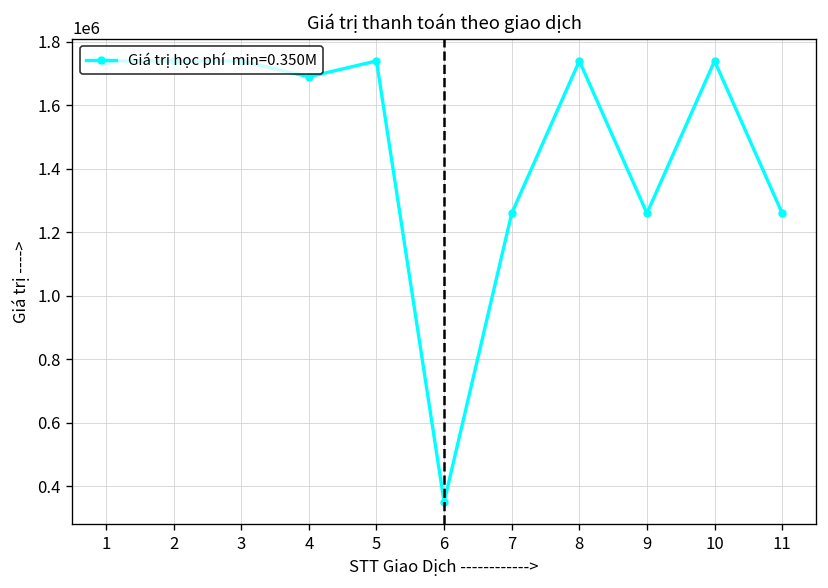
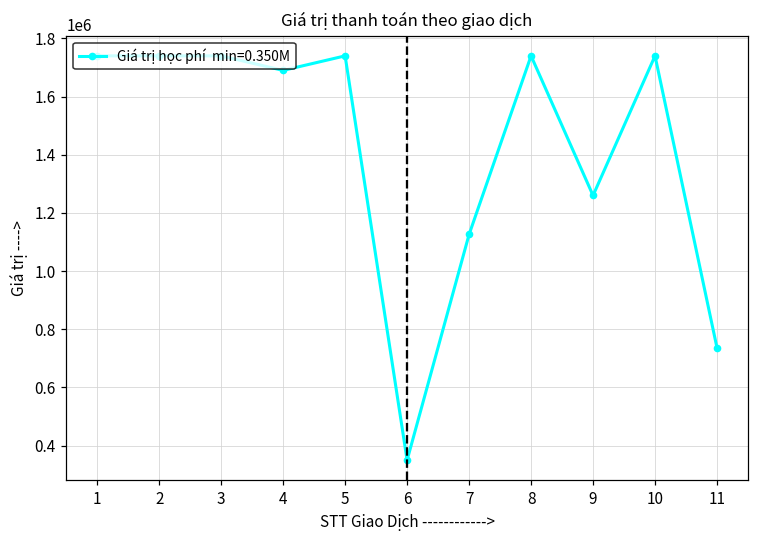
7: 1260000 -> 1130000
11: 1260000 -> 740000
